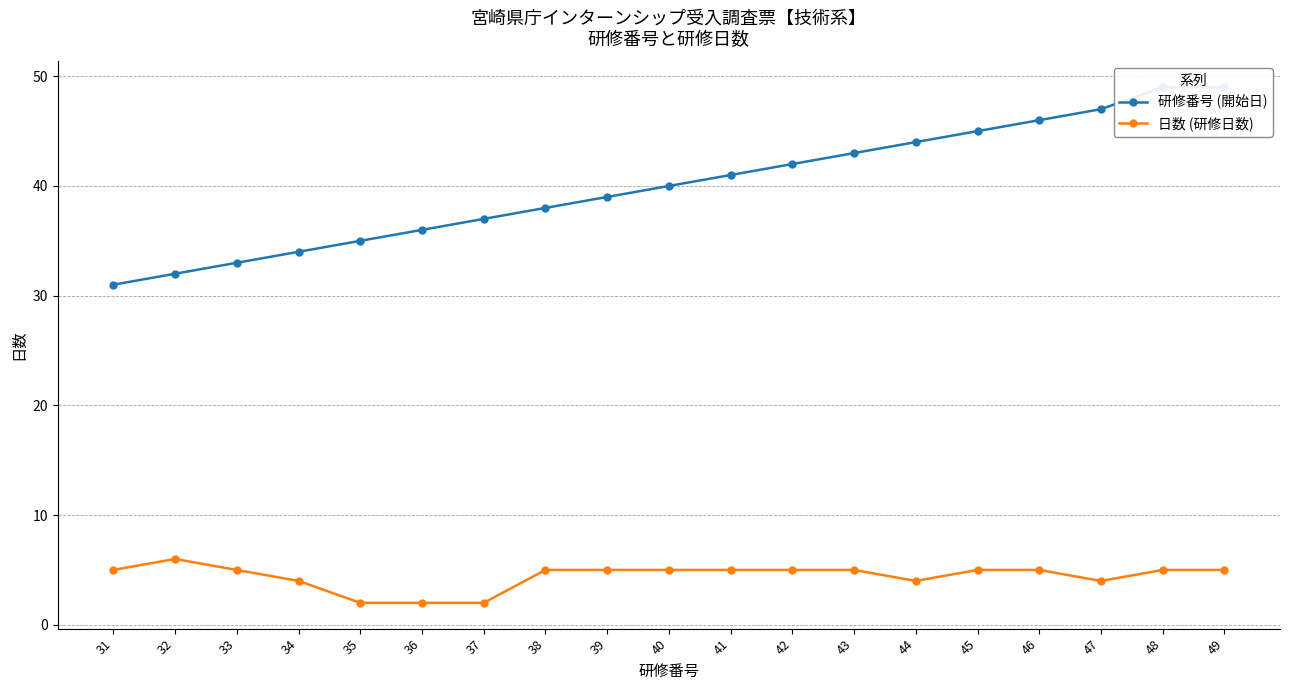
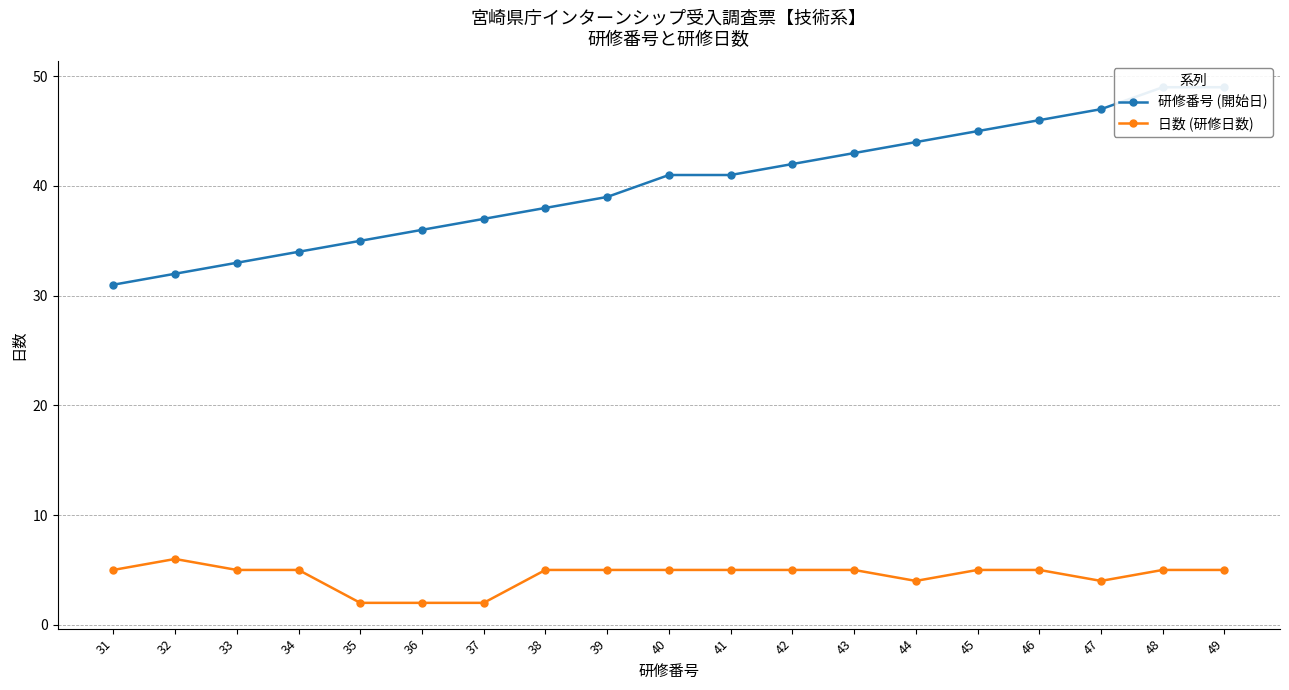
日数 (研修日数), 34: 4 -> 5
研修番号 (開始日), 40: 40 -> 41
